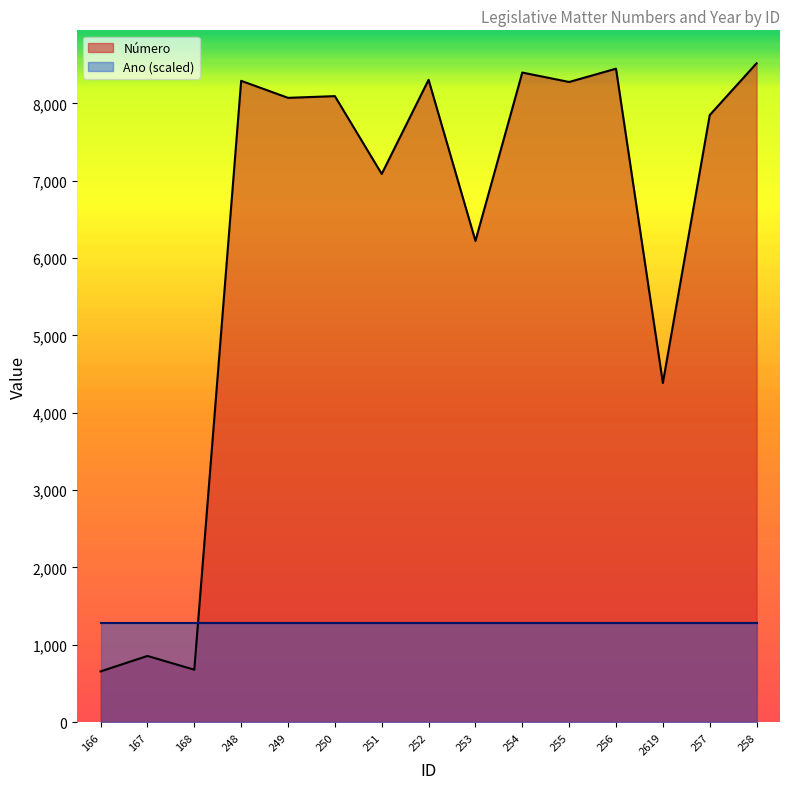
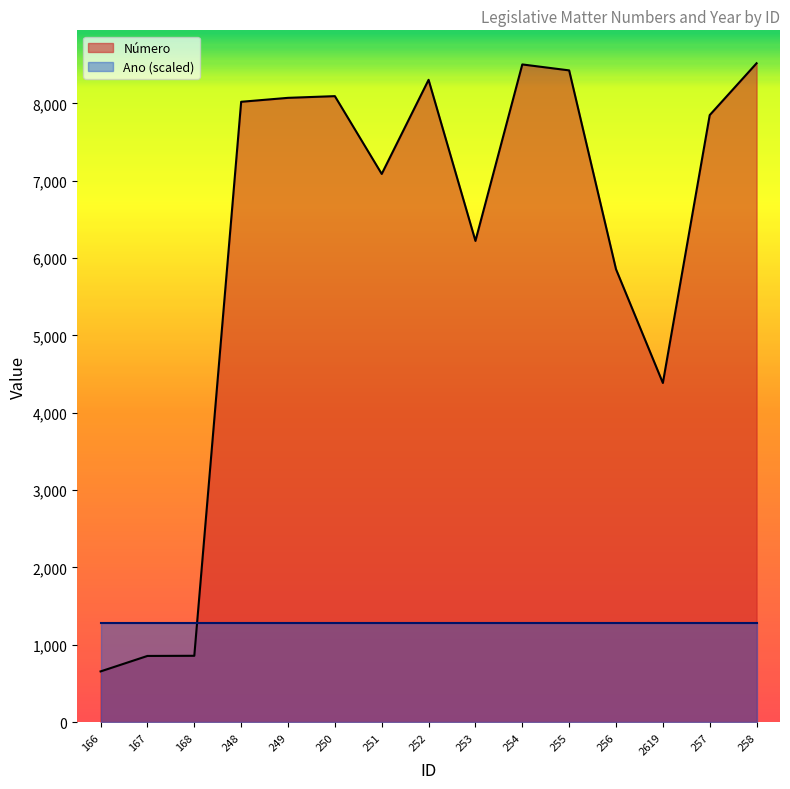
Número, 168: 700 -> 900
Número, 248: 8,300 -> 8,000
Número, 254: 8,400 -> 8,500
Número, 255: 8,300 -> 8,400
Número, 256: 8,400 -> 5,900
